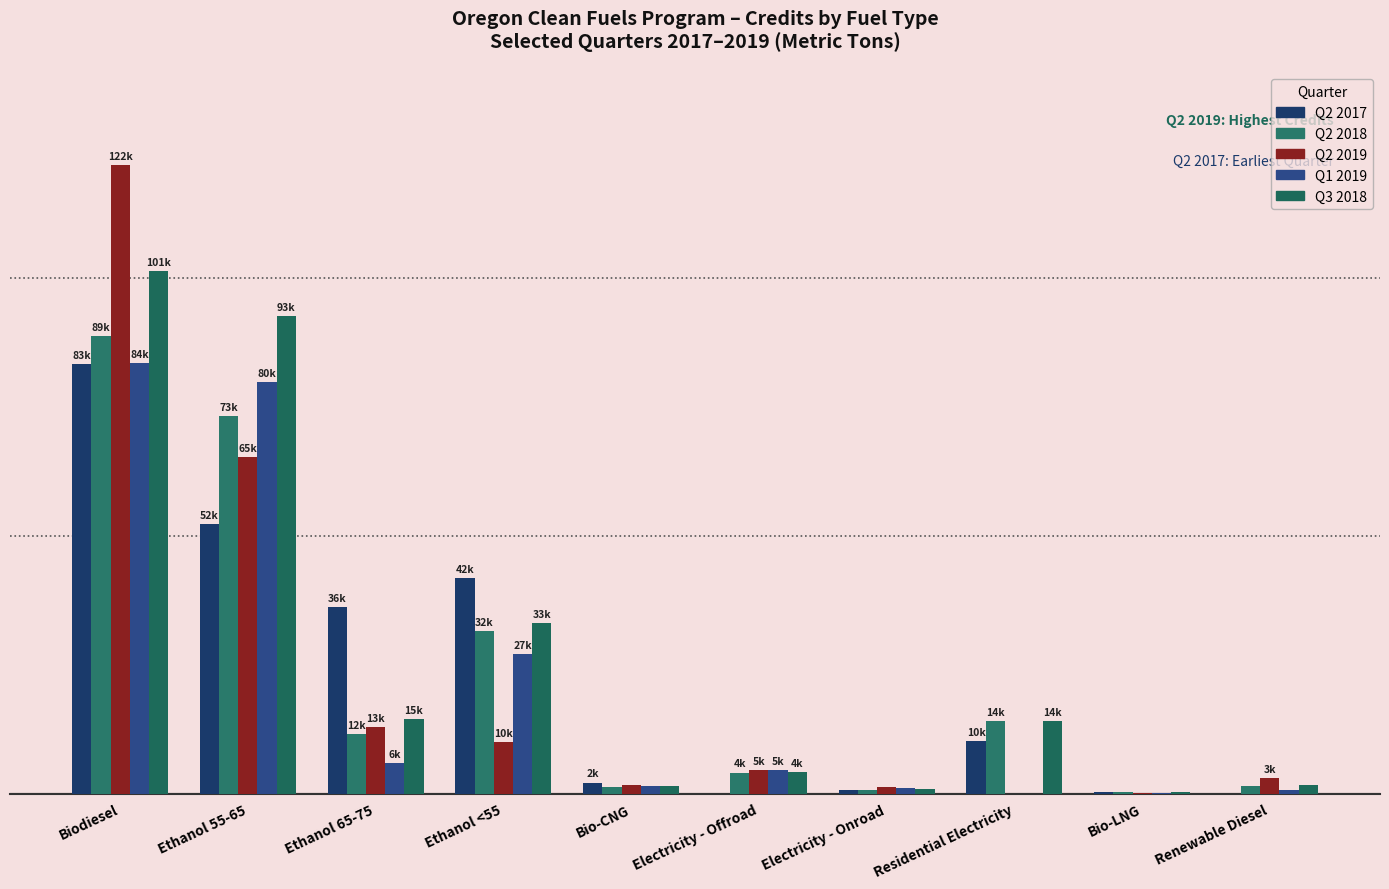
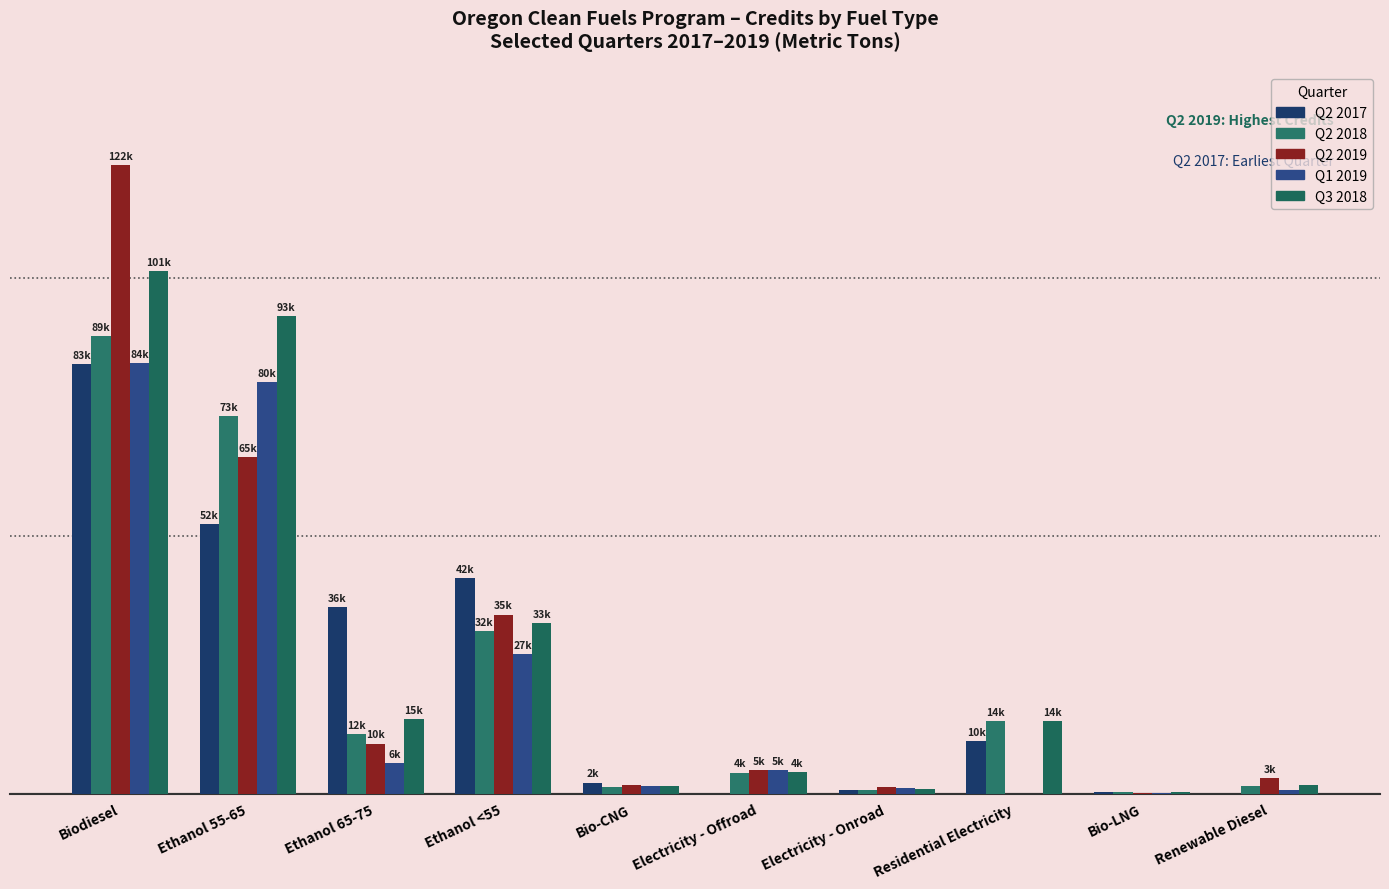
Q2 2019, Ethanol 65-75: 13k -> 10k
Q2 2019, Ethanol <55: 10k -> 35k
